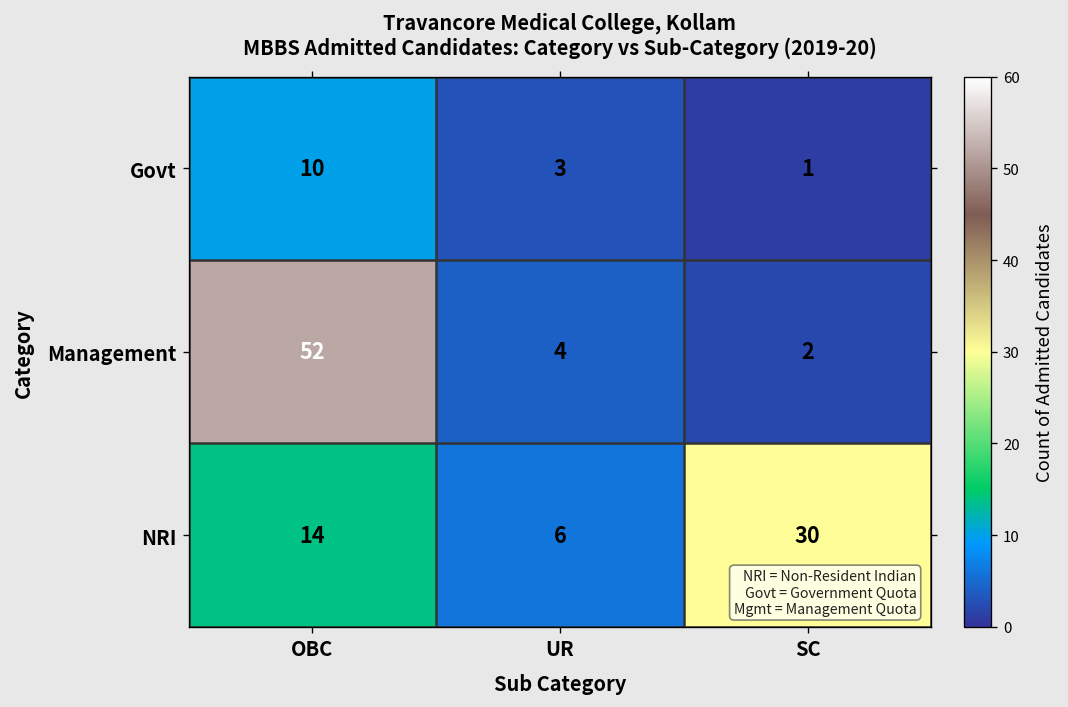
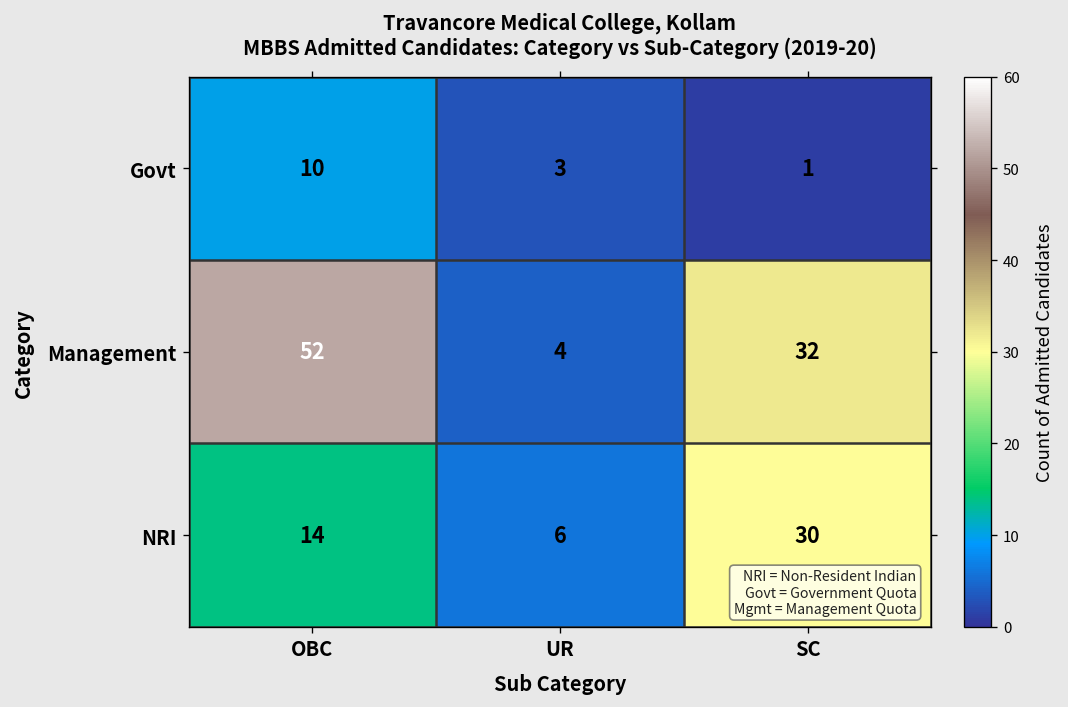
Management, SC: 2 -> 32
